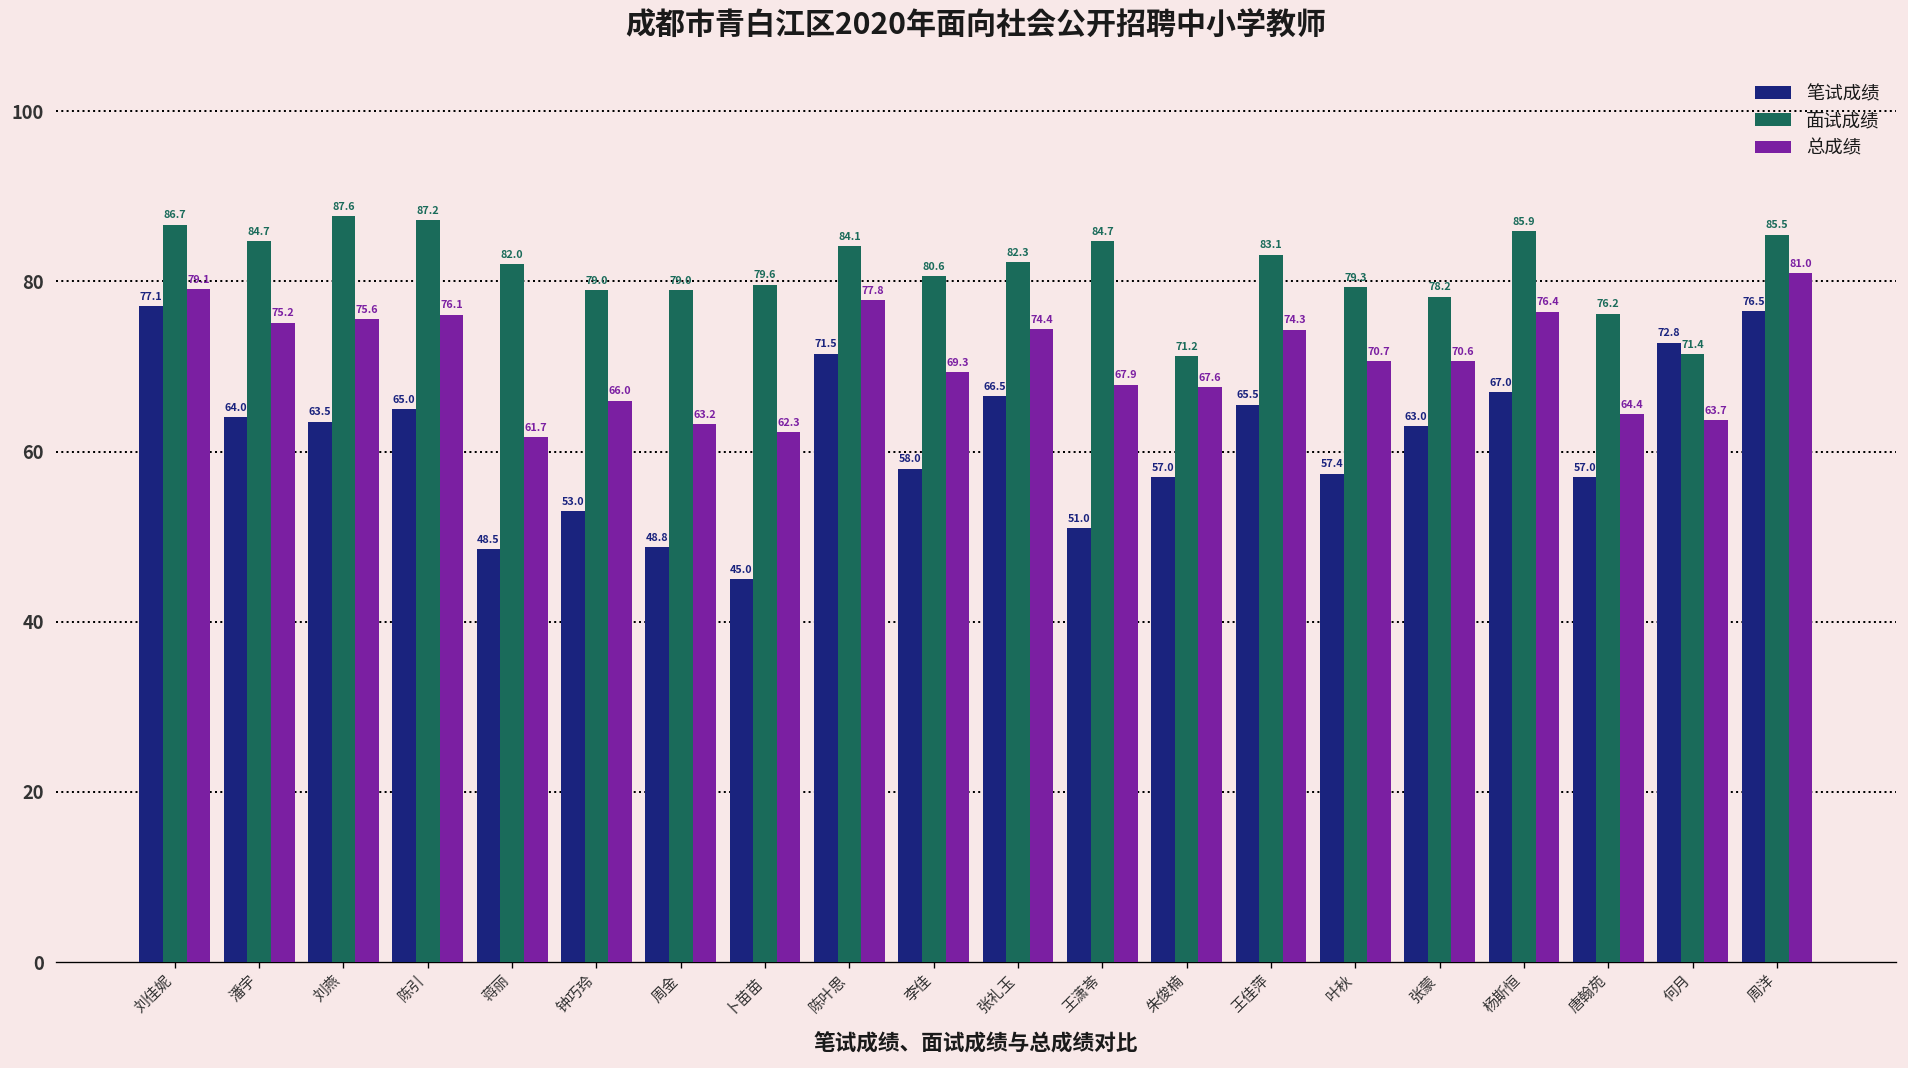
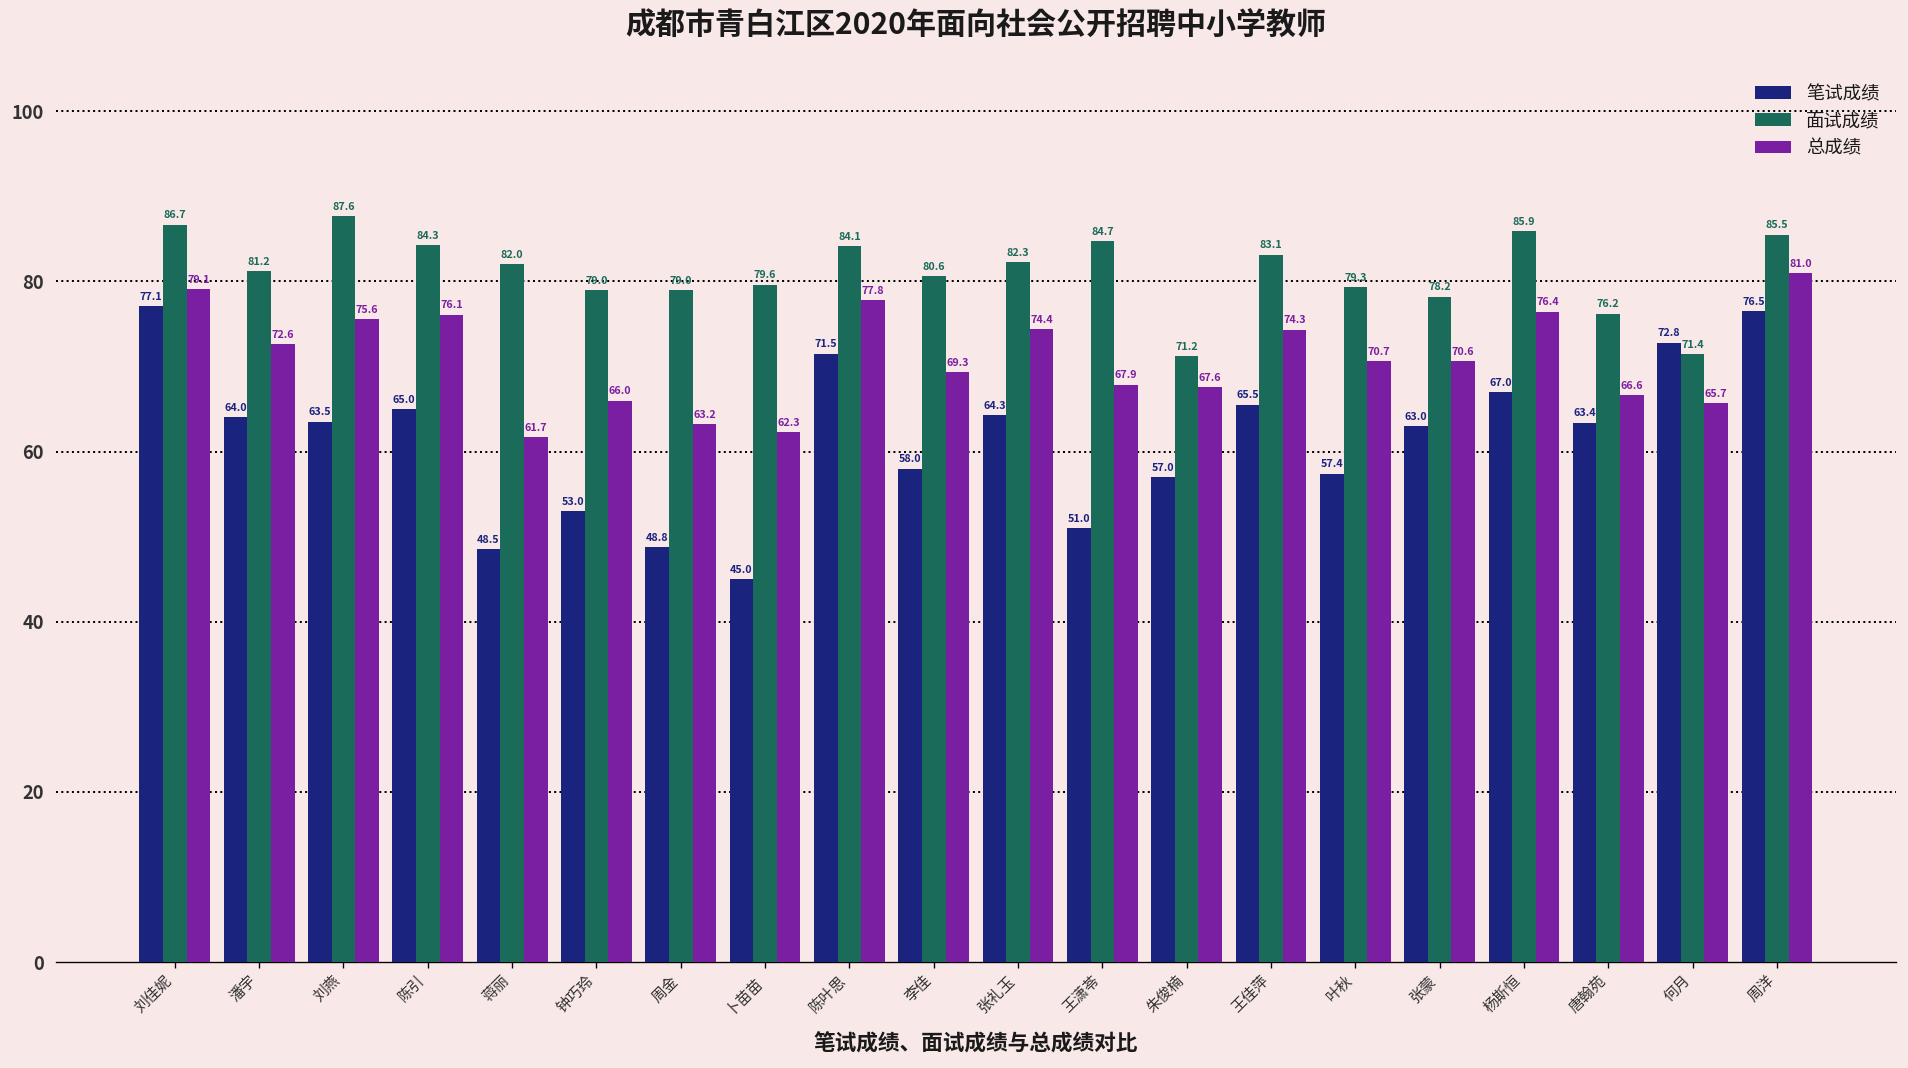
面试成绩, 潘宇: 84.7 -> 81.2
总成绩, 潘宇: 75.2 -> 72.6
面试成绩, 陈引: 87.2 -> 84.3
笔试成绩, 张礼玉: 66.5 -> 64.3
笔试成绩, 唐翰苑: 57.0 -> 63.4
总成绩, 唐翰苑: 64.4 -> 66.6
总成绩, 何月: 63.7 -> 65.7
